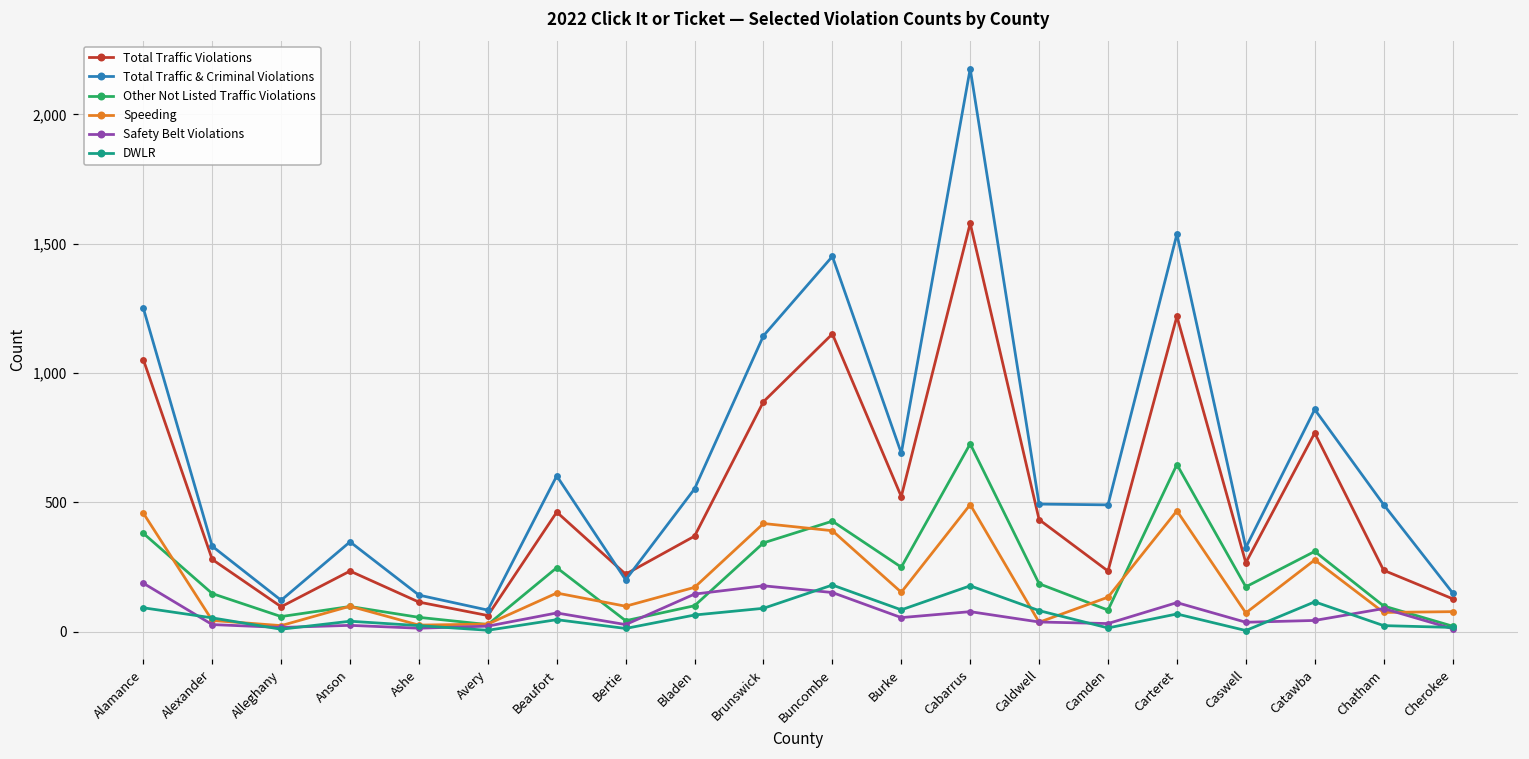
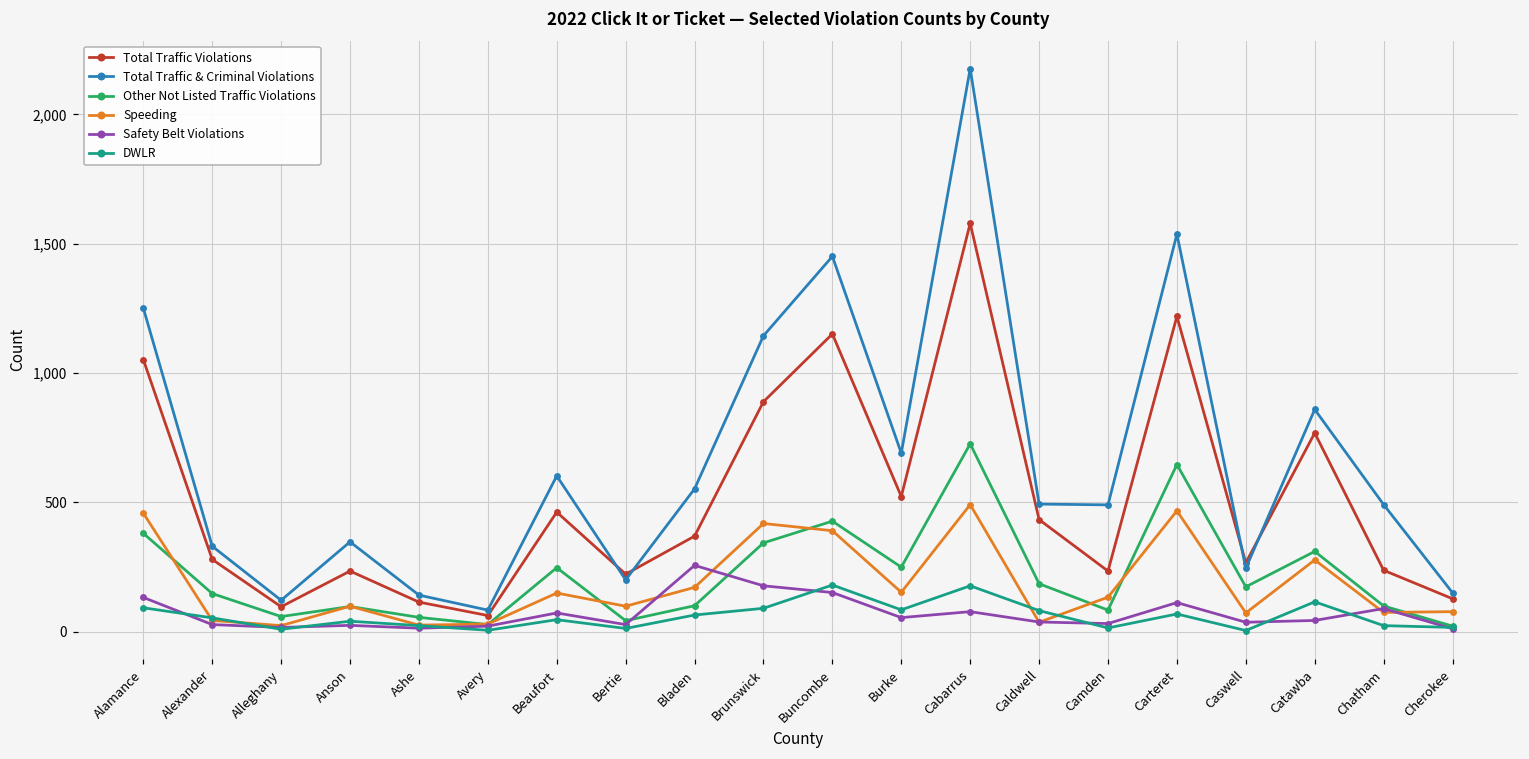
Safety Belt Violations, Alamance: 190 -> 130
Safety Belt Violations, Bladen: 150 -> 260
Total Traffic & Criminal Violations, Caswell: 330 -> 250
